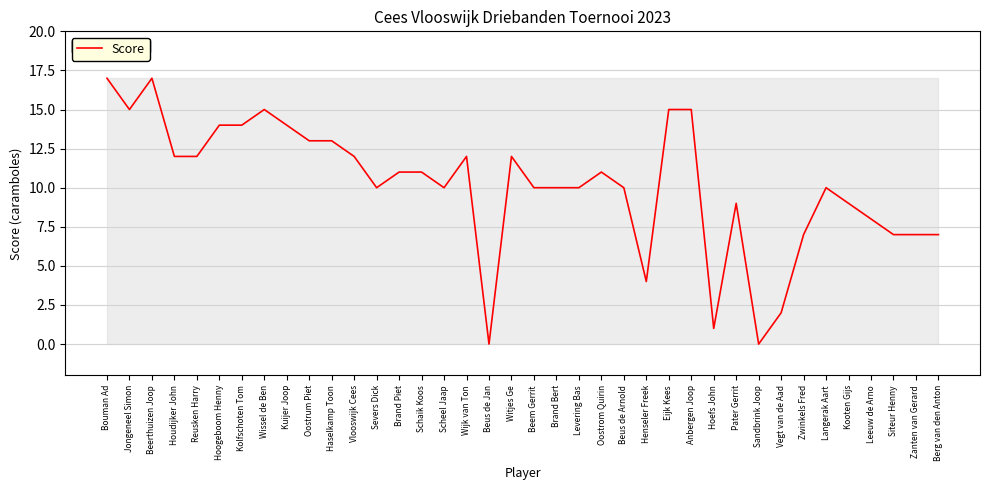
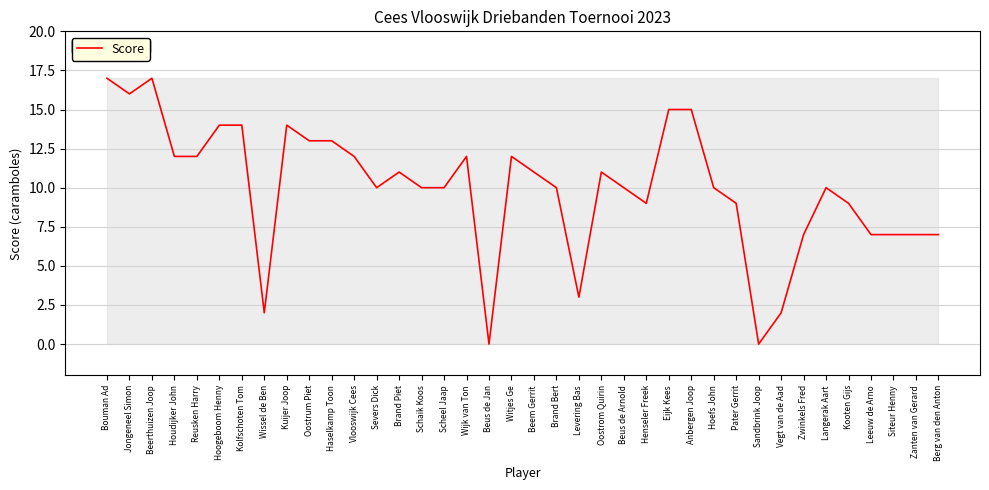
Score, Jongeneel Simon: 15 -> 16
Score, Wissel de Ben: 15 -> 2
Score, Schaik Koos: 11 -> 10
Score, Beem Gerrit: 10 -> 11
Score, Levering Bas: 10 -> 3
Score, Henseler Freek: 4 -> 9
Score, Hoefs John: 1 -> 10
Score, Leeuw de Arno: 8 -> 7
